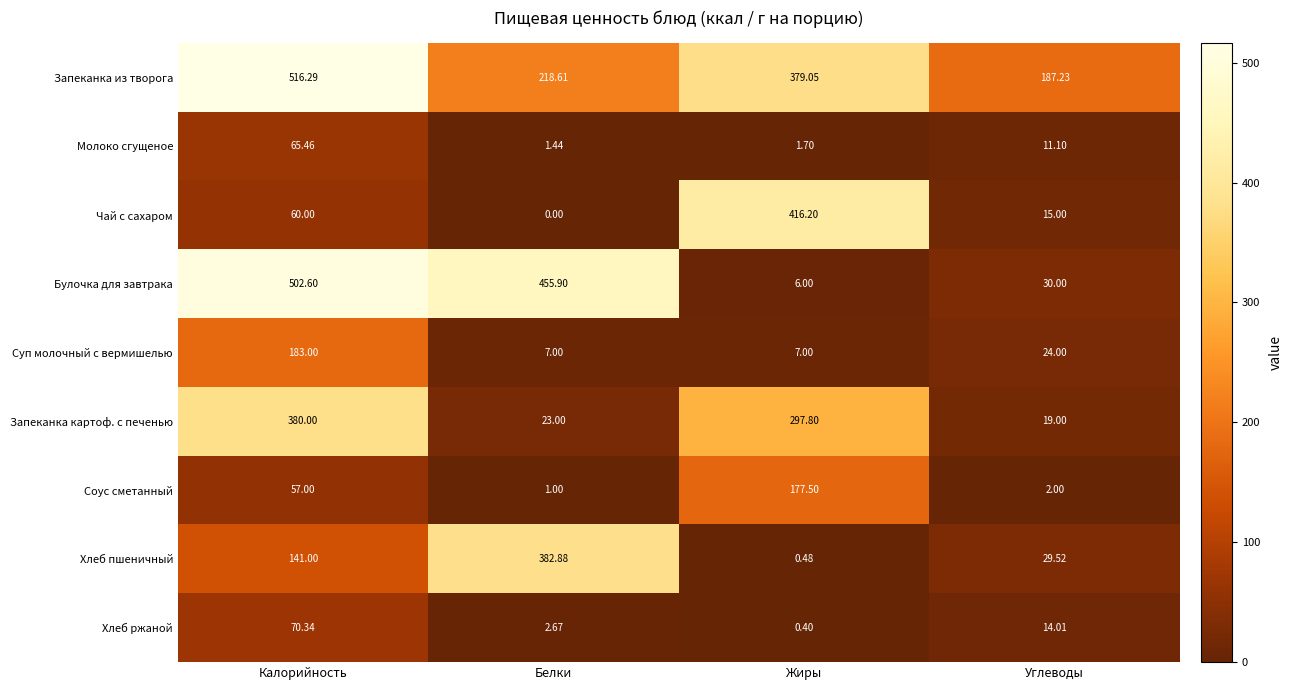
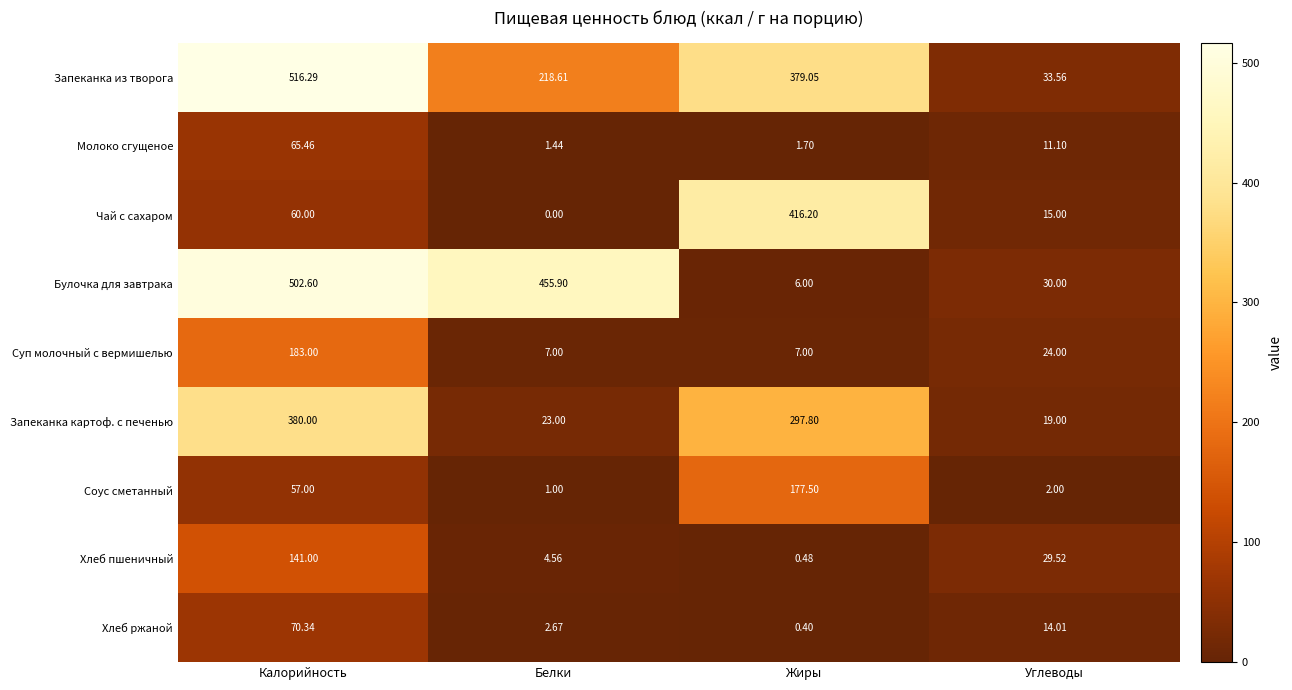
Запеканка из творога, Углеводы: 187.23 -> 33.56
Хлеб пшеничный, Белки: 382.88 -> 4.56
